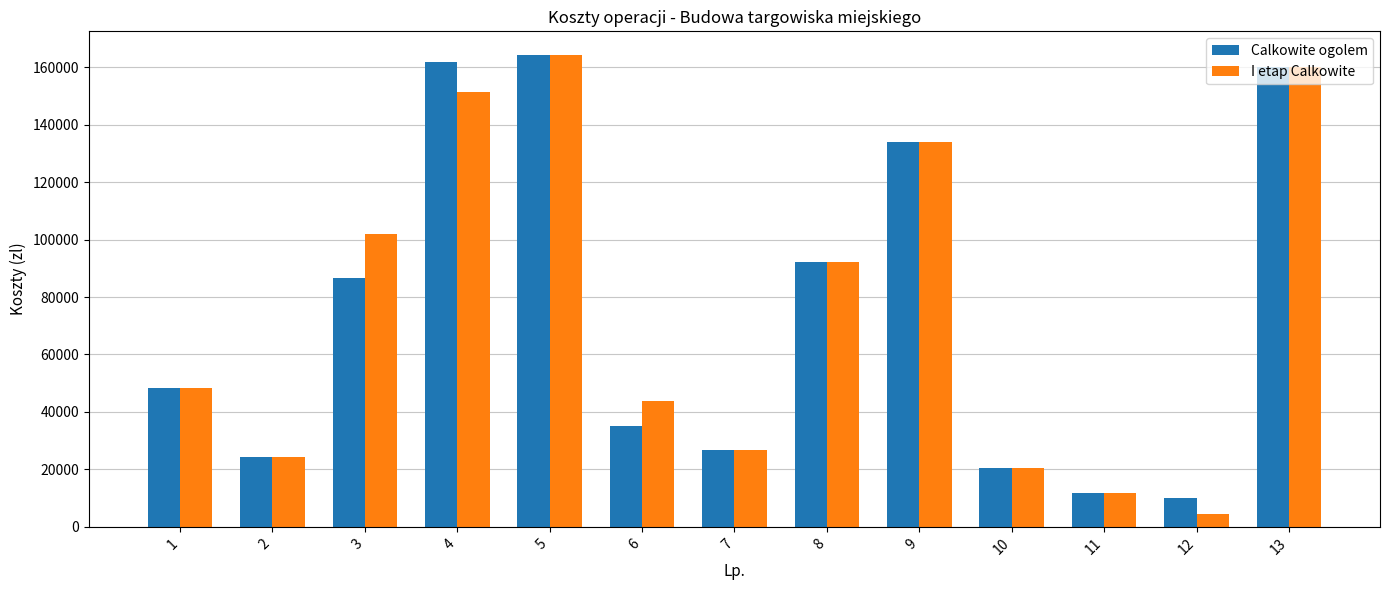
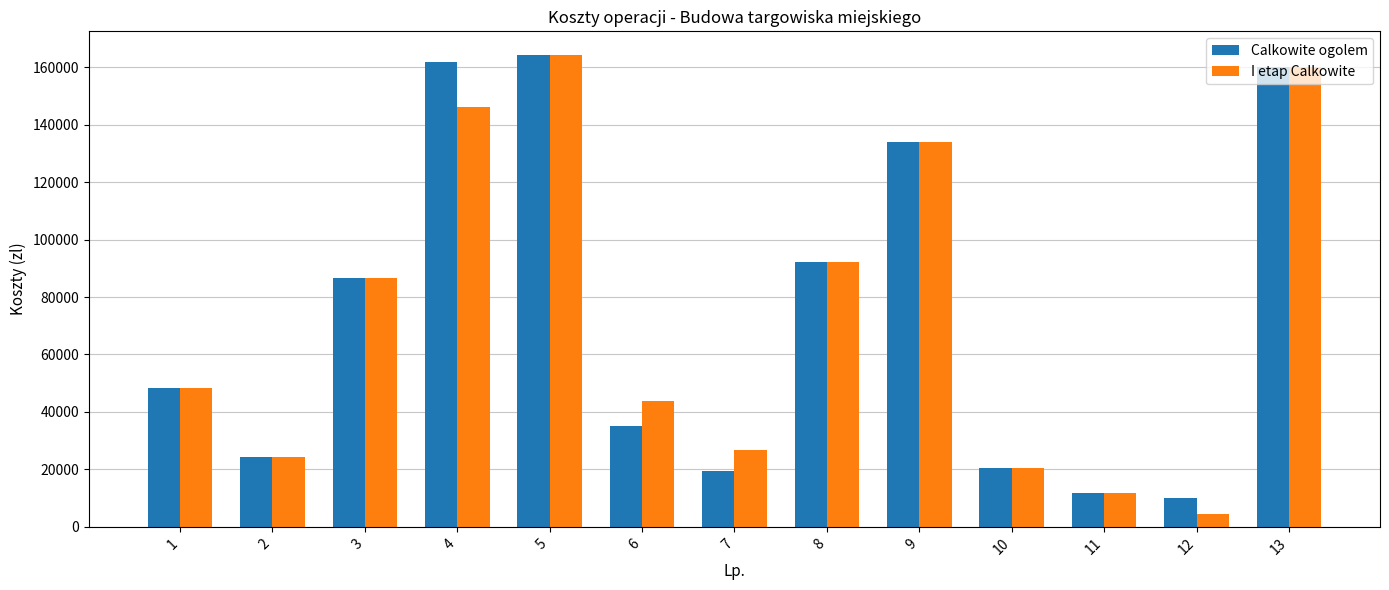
I etap Calkowite, 3: 102000 -> 87000
I etap Calkowite, 4: 151000 -> 146000
Calkowite ogolem, 7: 27000 -> 19000
